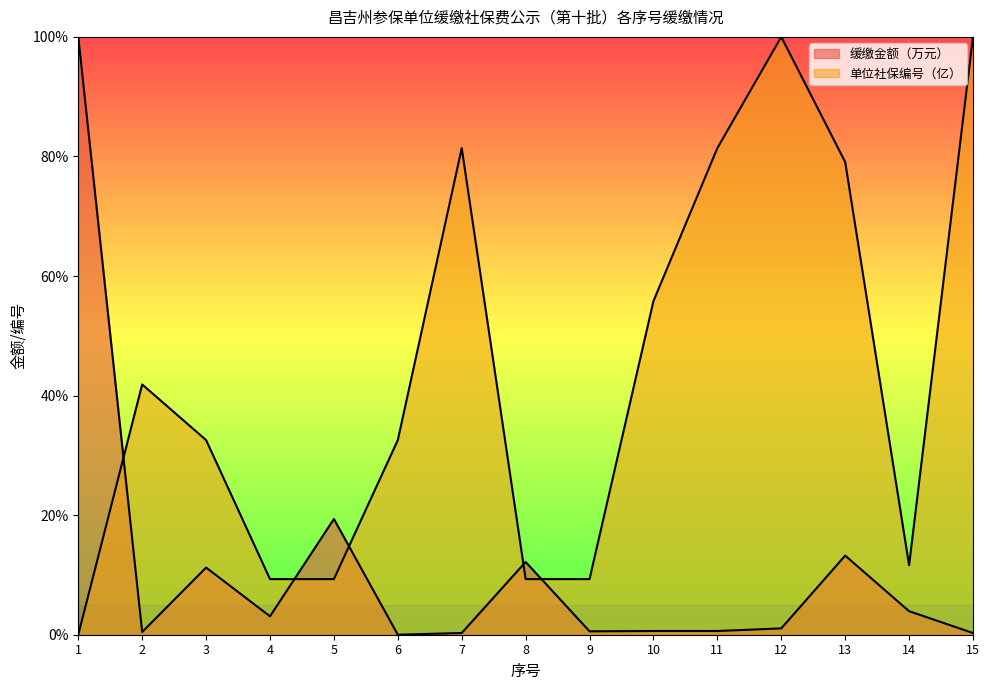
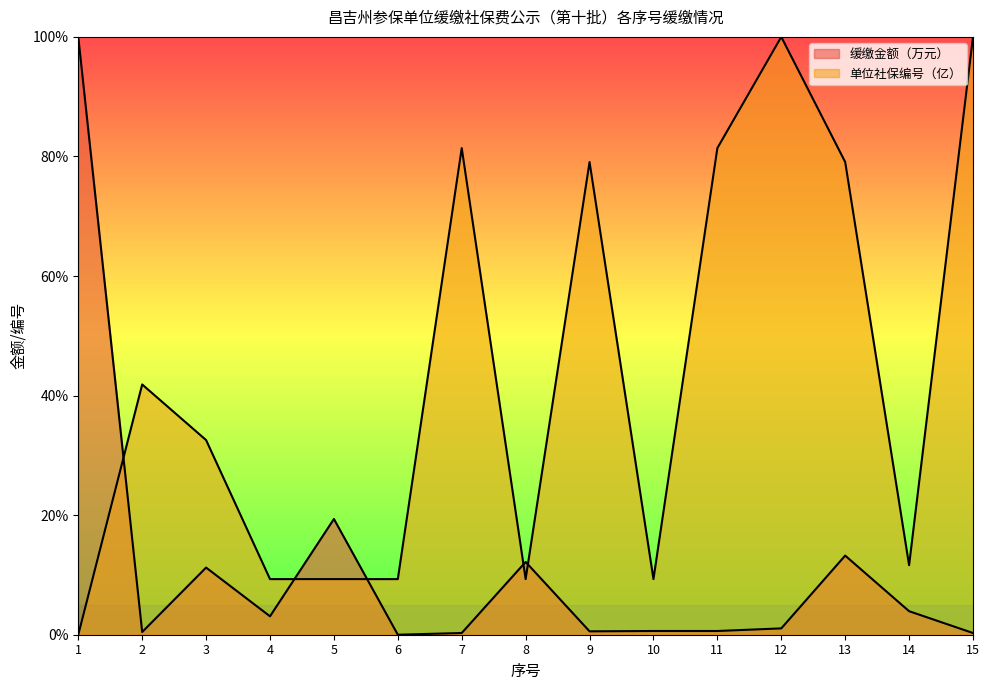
单位社保编号（亿）, 6: 33% -> 9%
单位社保编号（亿）, 9: 9% -> 79%
单位社保编号（亿）, 10: 56% -> 9%
